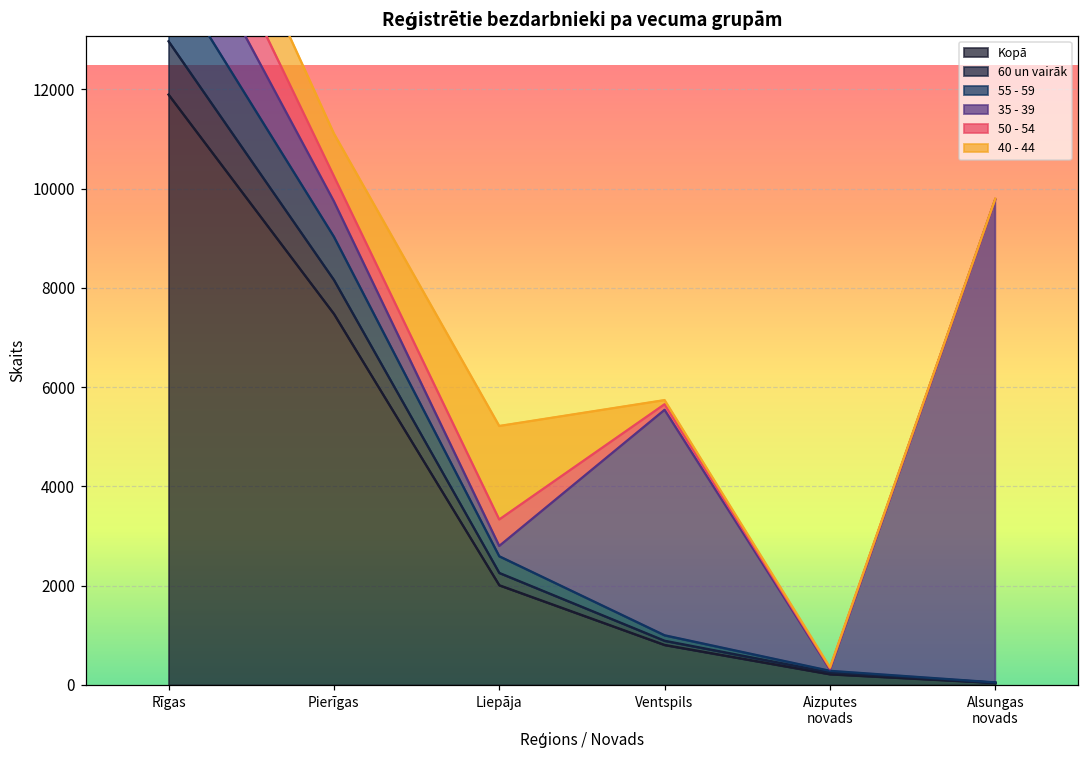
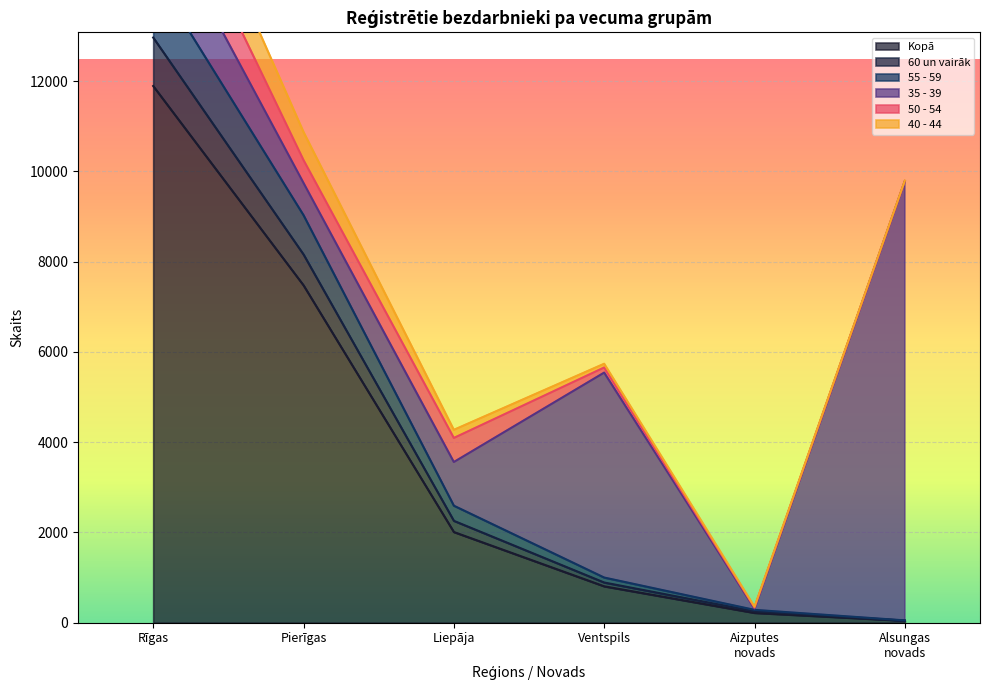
40 - 44, Pierīgas: 900 -> 600
35 - 39, Liepāja: 200 -> 1000
40 - 44, Liepāja: 1900 -> 200
